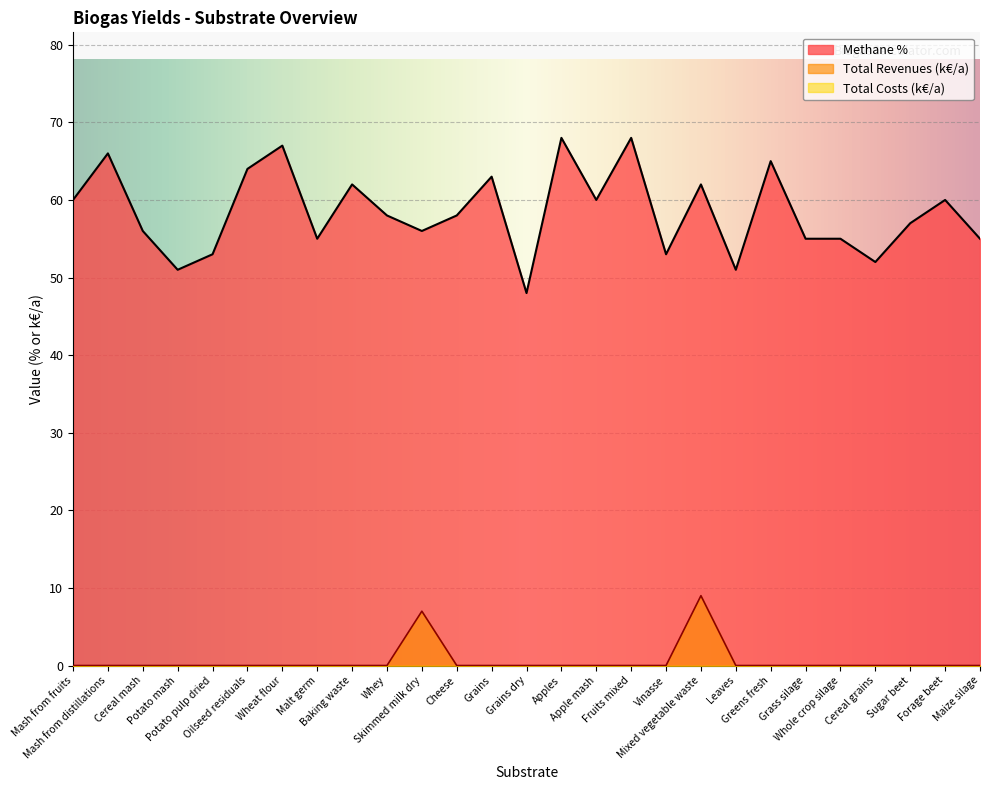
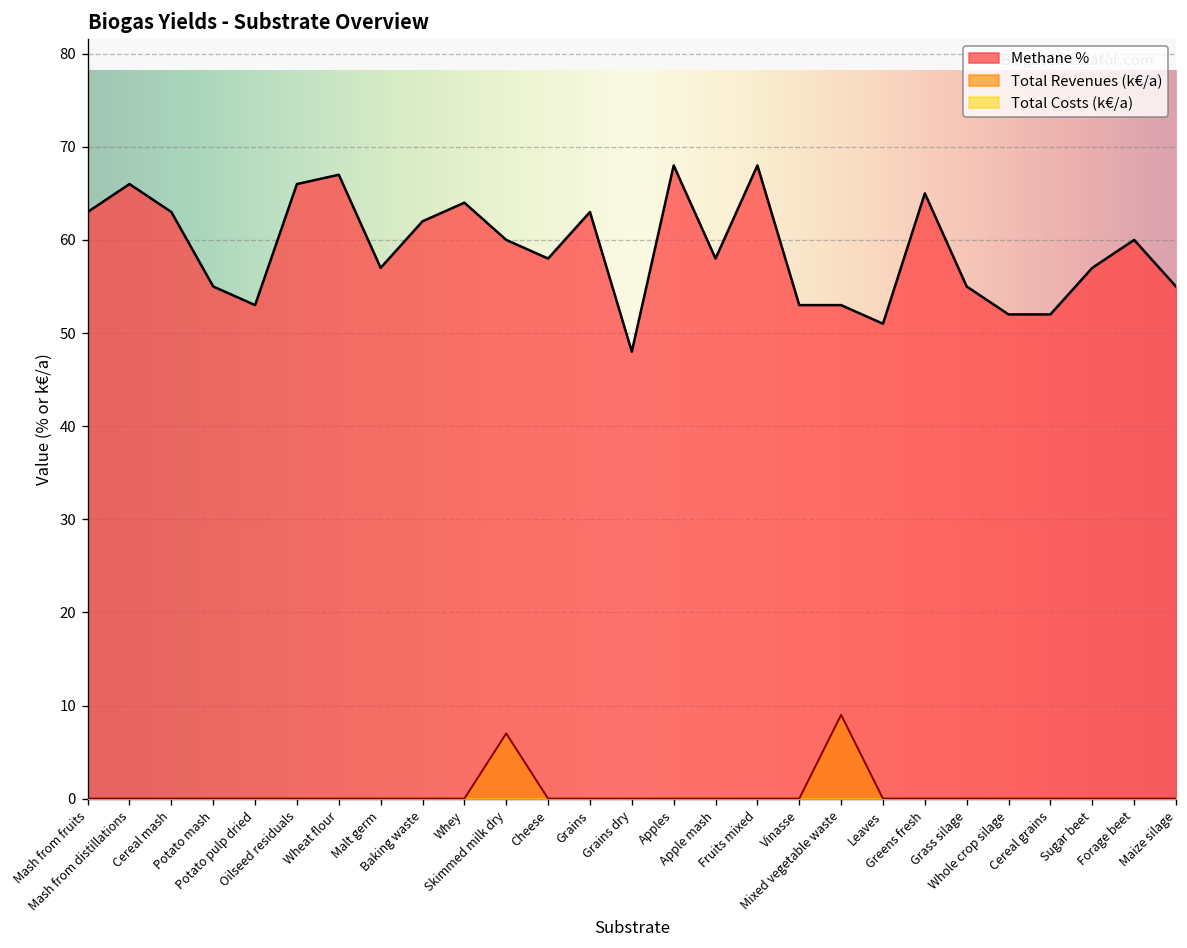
Methane %, Mash from fruits: 60 -> 63
Methane %, Cereal mash: 56 -> 63
Methane %, Potato mash: 51 -> 55
Methane %, Oilseed residuals: 64 -> 66
Methane %, Malt germ: 55 -> 57
Methane %, Whey: 58 -> 64
Methane %, Skimmed milk dry: 56 -> 60
Methane %, Apple mash: 60 -> 58
Methane %, Mixed vegetable waste: 62 -> 53
Methane %, Whole crop silage: 55 -> 52
